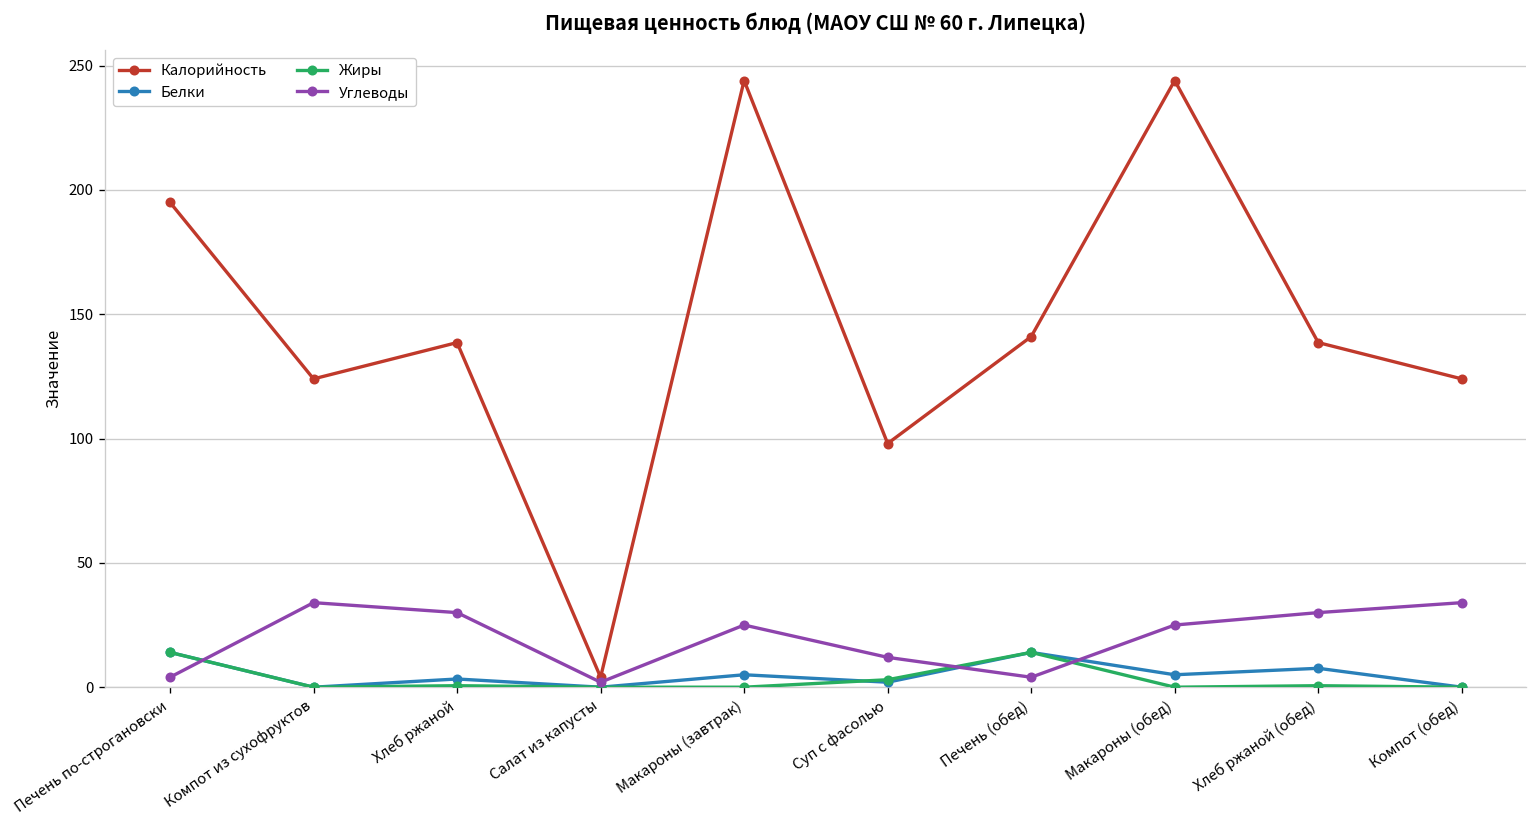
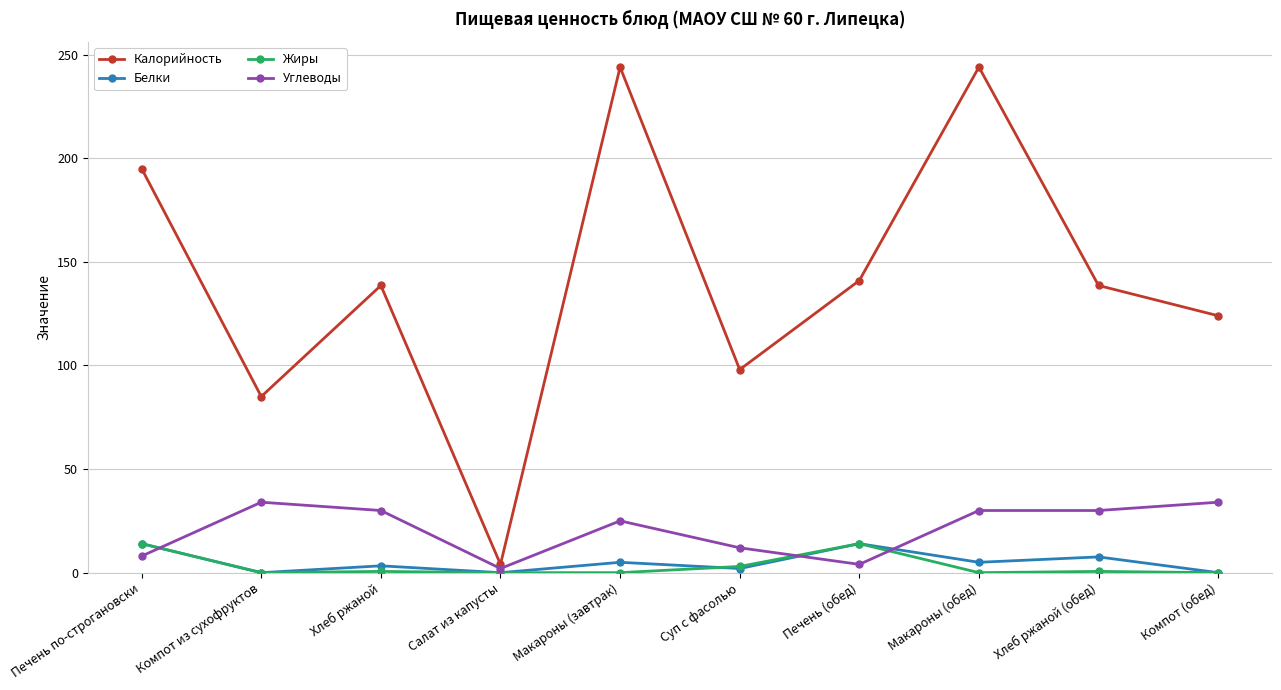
Углеводы, Печень по-строгановски: 4 -> 8
Калорийность, Компот из сухофруктов: 124 -> 85
Углеводы, Макароны (обед): 25 -> 30
